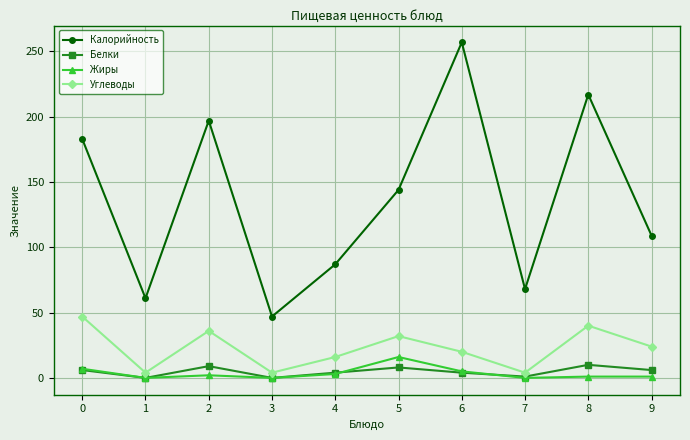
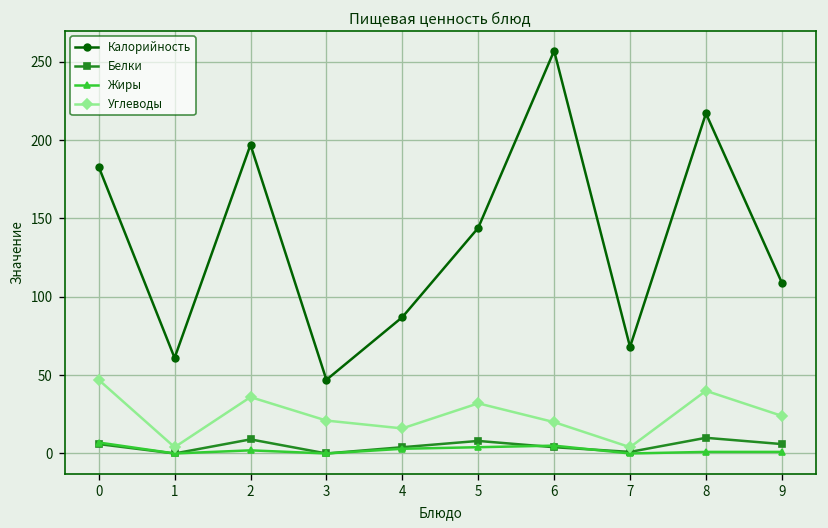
Углеводы, 3: 4 -> 21
Жиры, 5: 16 -> 4
